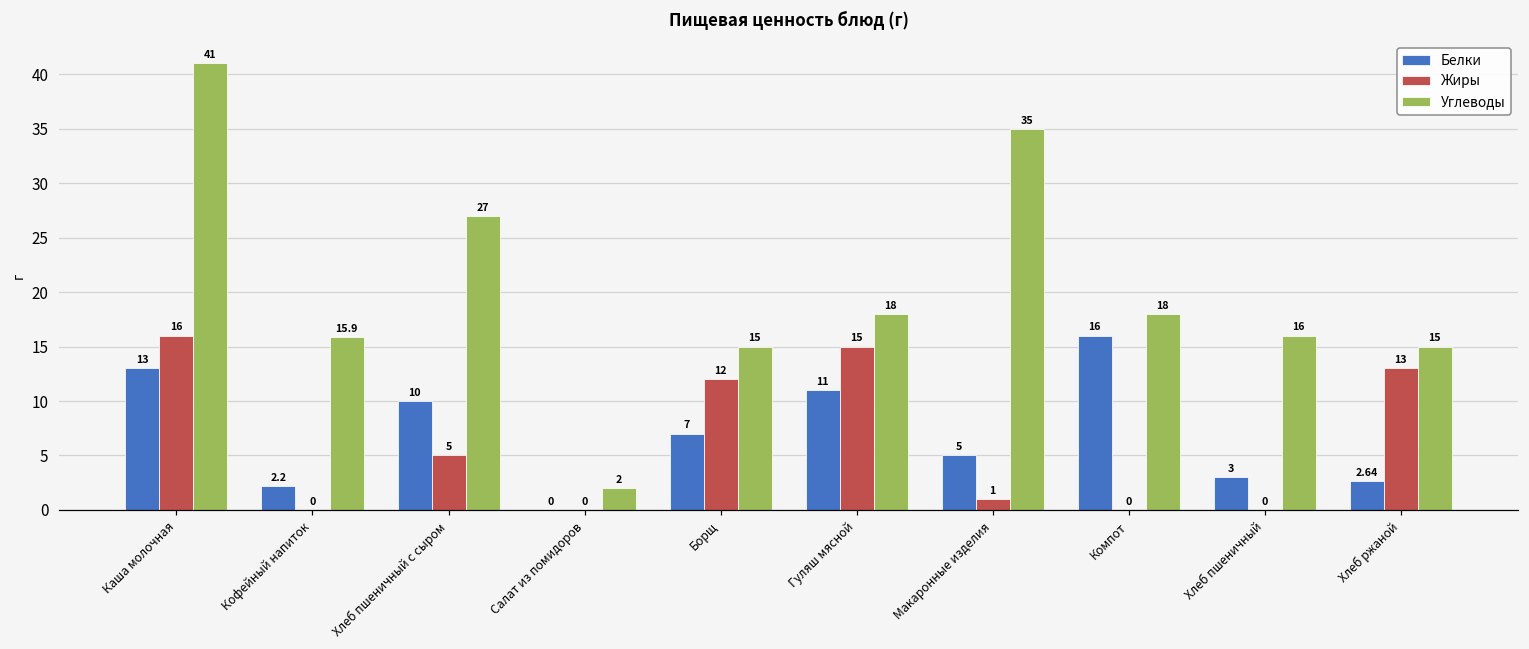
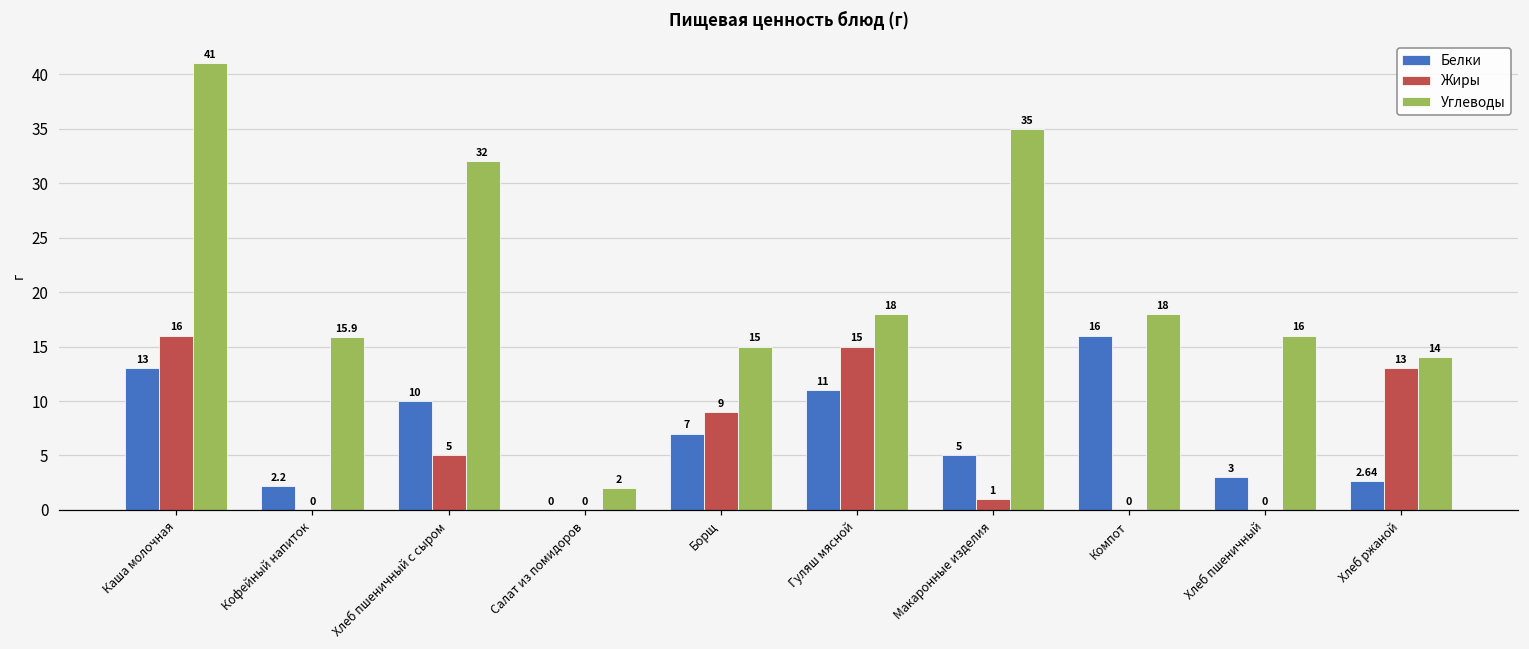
Углеводы, Хлеб пшеничный с сыром: 27 -> 32
Жиры, Борщ: 12 -> 9
Углеводы, Хлеб ржаной: 15 -> 14
